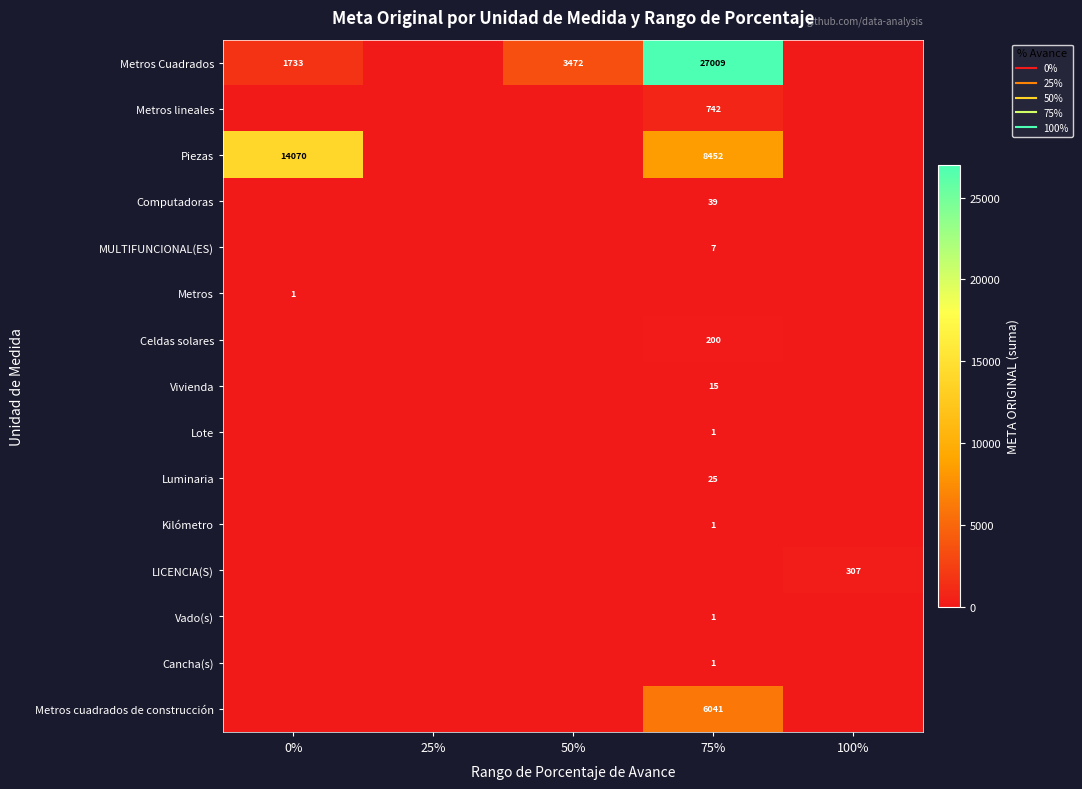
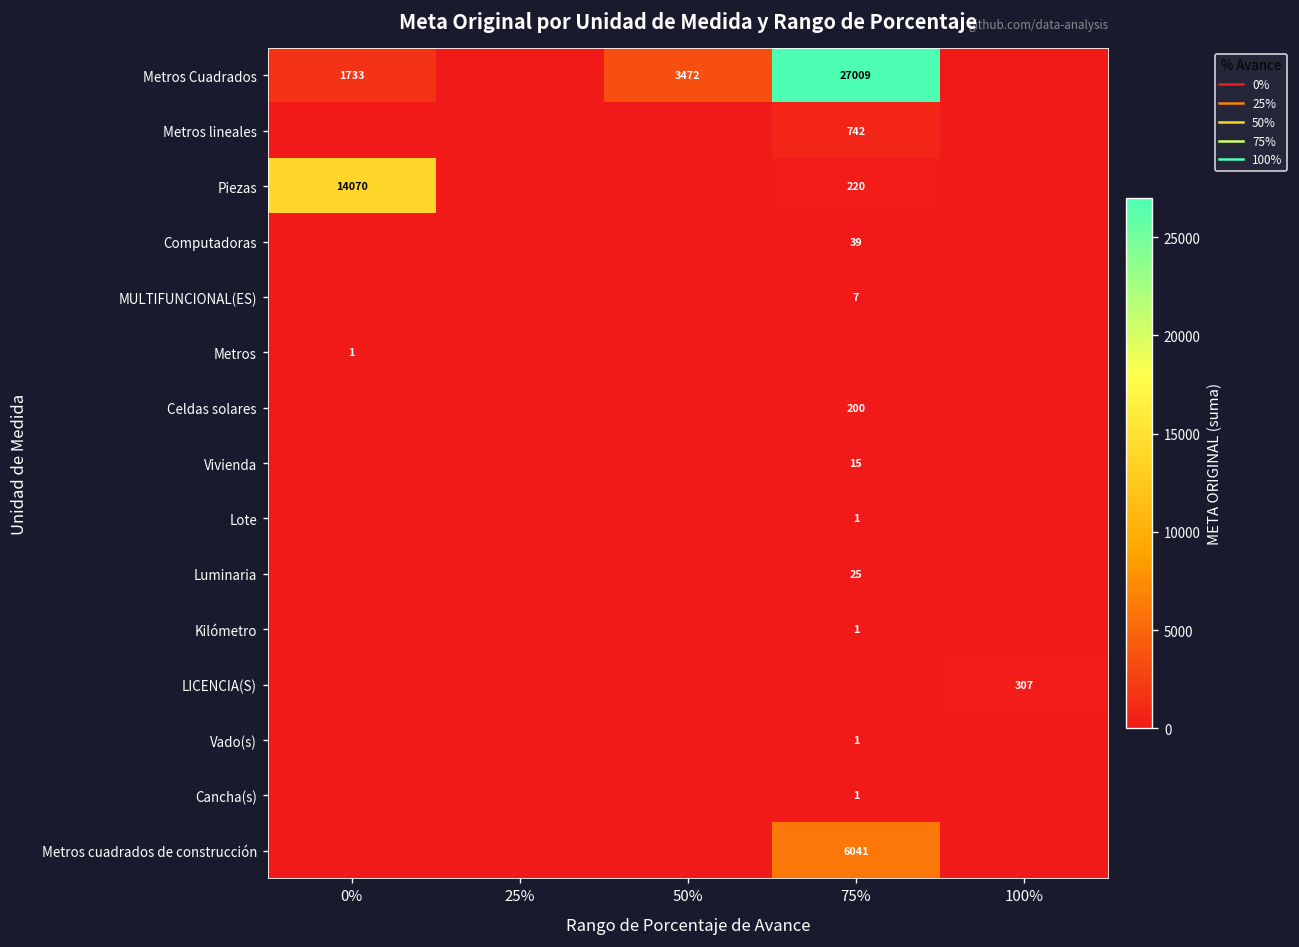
Piezas, 75%: 8452 -> 220
